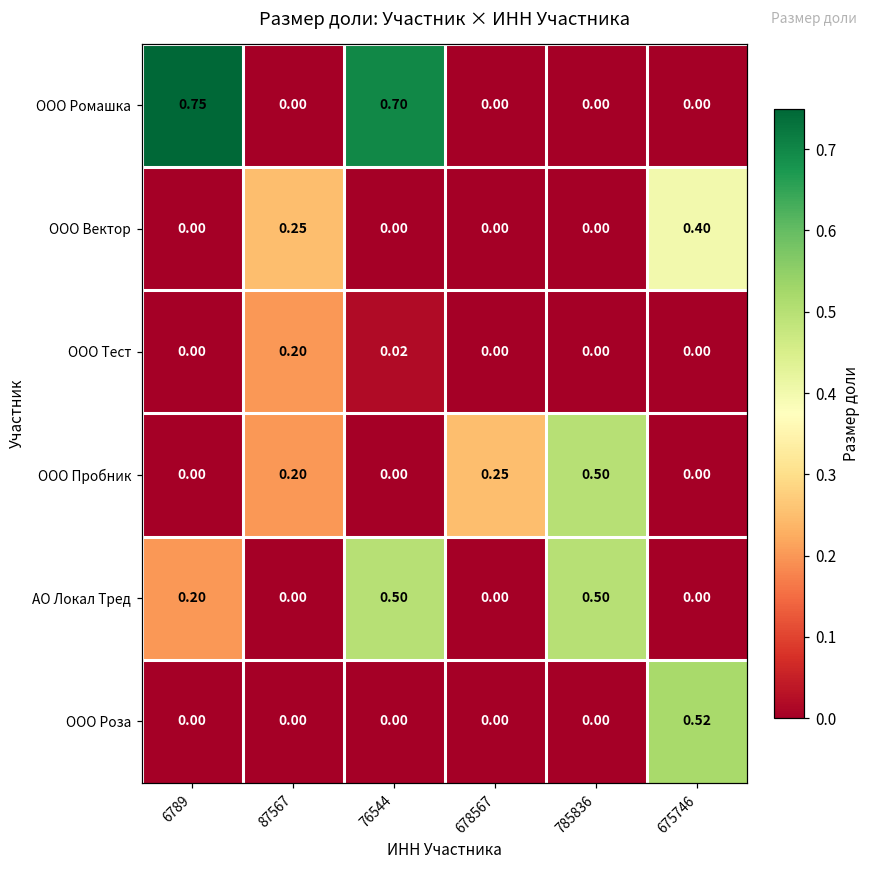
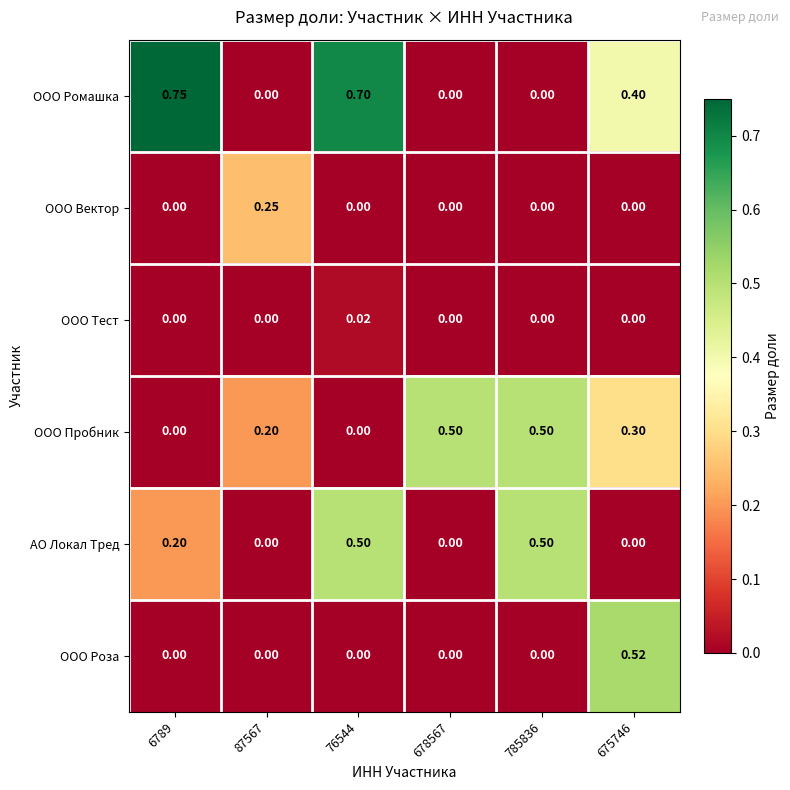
ООО Ромашка, 675746: 0.00 -> 0.40
ООО Вектор, 675746: 0.40 -> 0.00
ООО Тест, 87567: 0.20 -> 0.00
ООО Пробник, 678567: 0.25 -> 0.50
ООО Пробник, 675746: 0.00 -> 0.30
